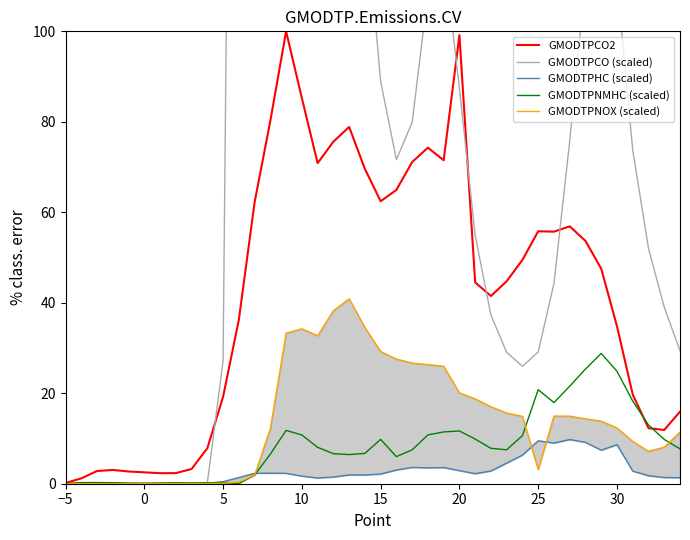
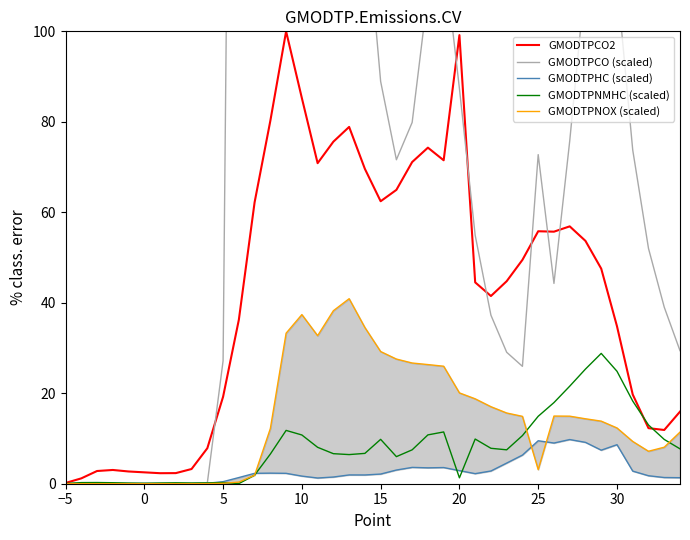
GMODTPNOX (scaled), 10: 34 -> 37
GMODTPNMHC (scaled), 20: 12 -> 1
GMODTPCO (scaled), 25: 29 -> 73
GMODTPNMHC (scaled), 25: 21 -> 15
